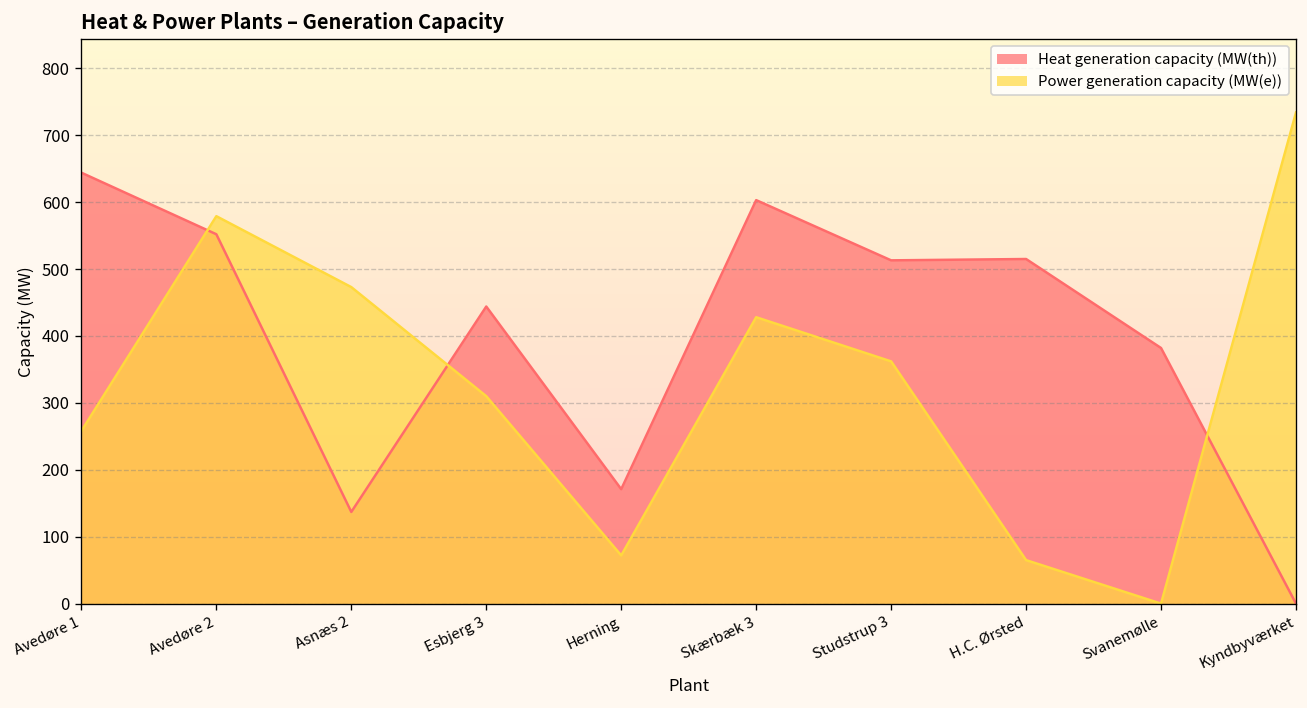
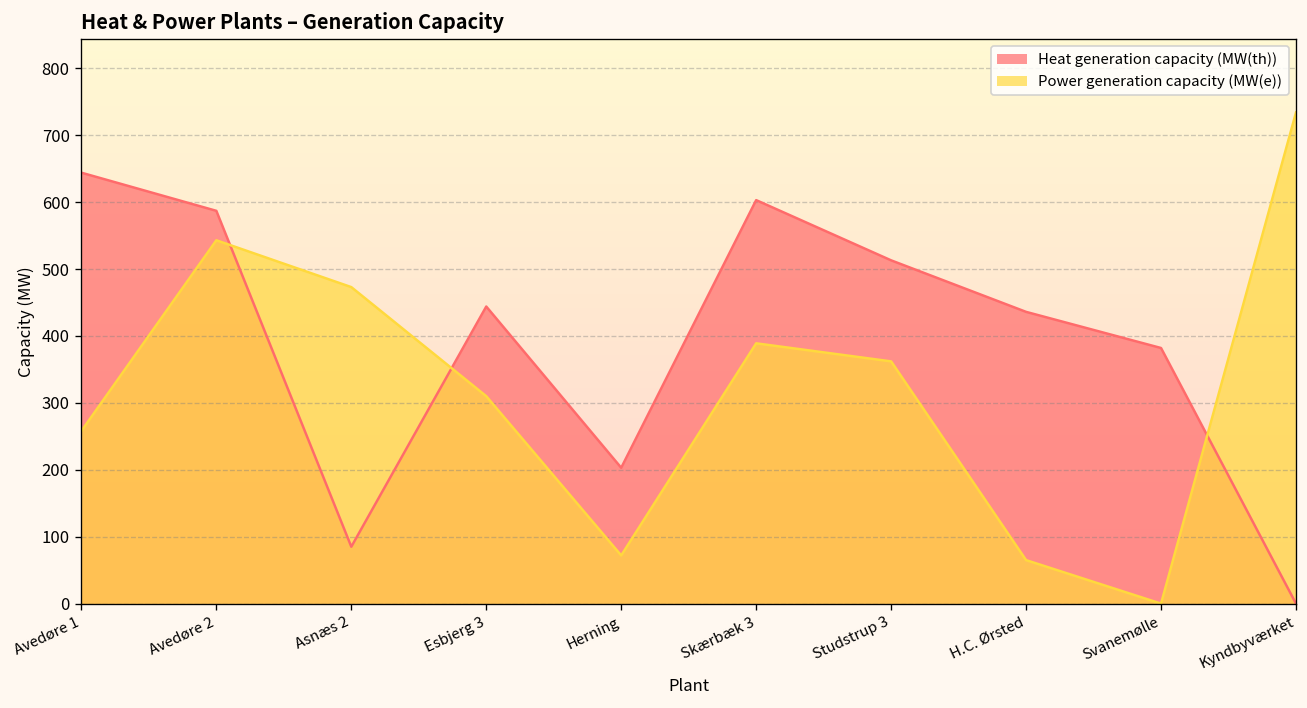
Heat generation capacity (MW(th)), Avedøre 2: 550 -> 590
Power generation capacity (MW(e)), Avedøre 2: 580 -> 540
Heat generation capacity (MW(th)), Asnæs 2: 140 -> 90
Heat generation capacity (MW(th)), Herning: 170 -> 200
Power generation capacity (MW(e)), Skærbæk 3: 430 -> 390
Heat generation capacity (MW(th)), H.C. Ørsted: 520 -> 440
